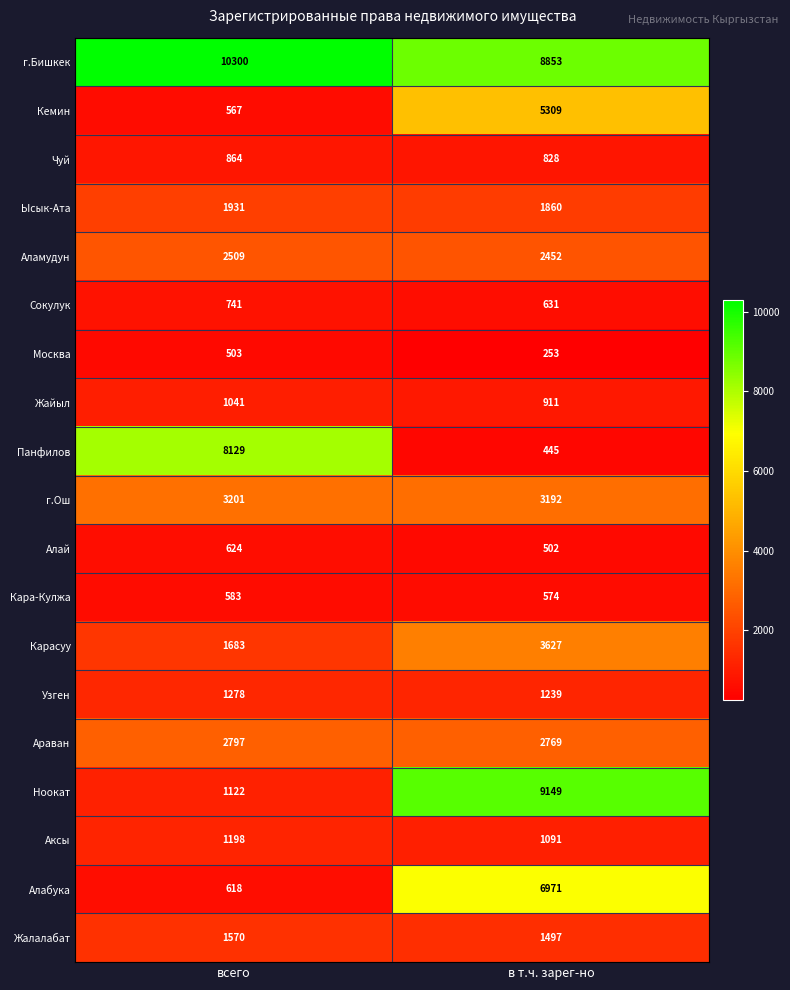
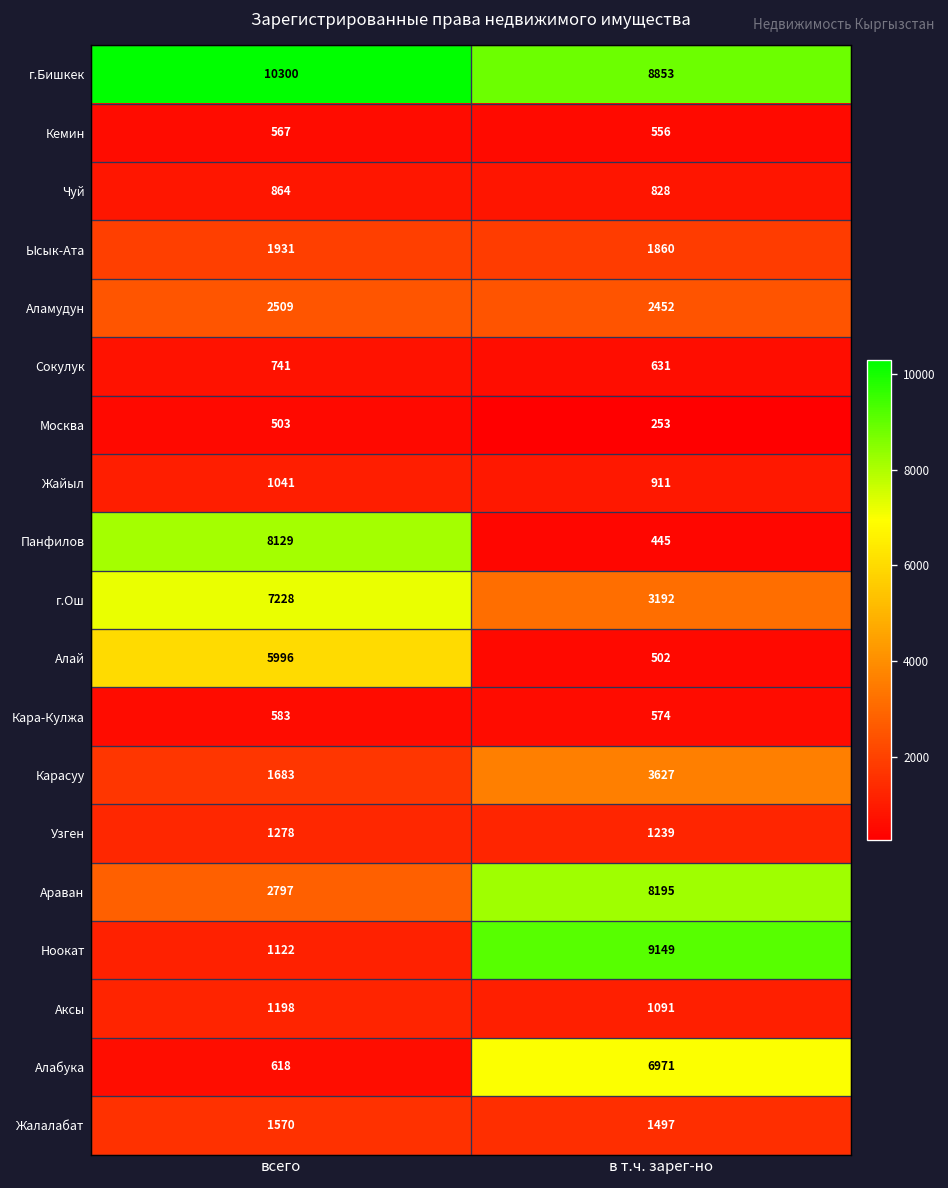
Кемин, в т.ч. зарег-но: 5309 -> 556
г.Ош, всего: 3201 -> 7228
Алай, всего: 624 -> 5996
Араван, в т.ч. зарег-но: 2769 -> 8195
